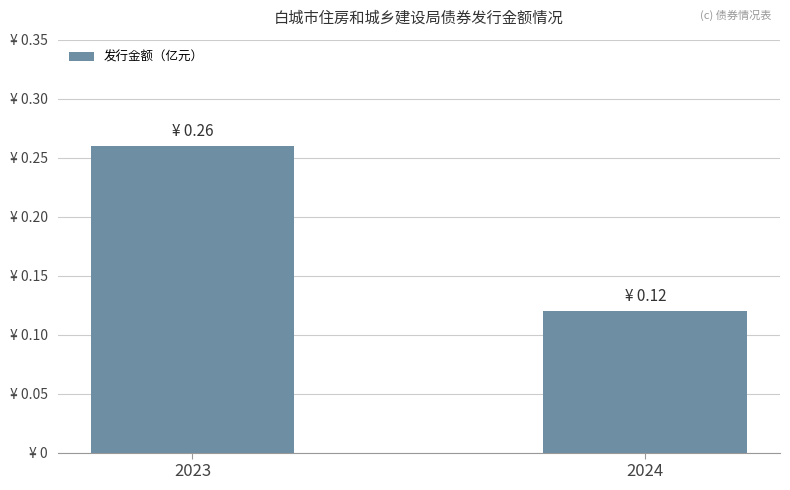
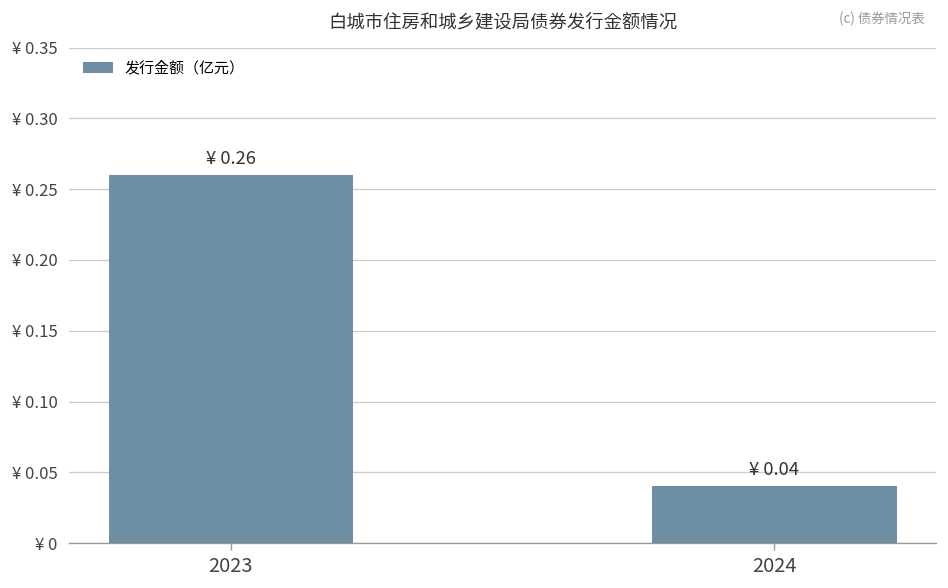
2024: 0.12 -> 0.04
